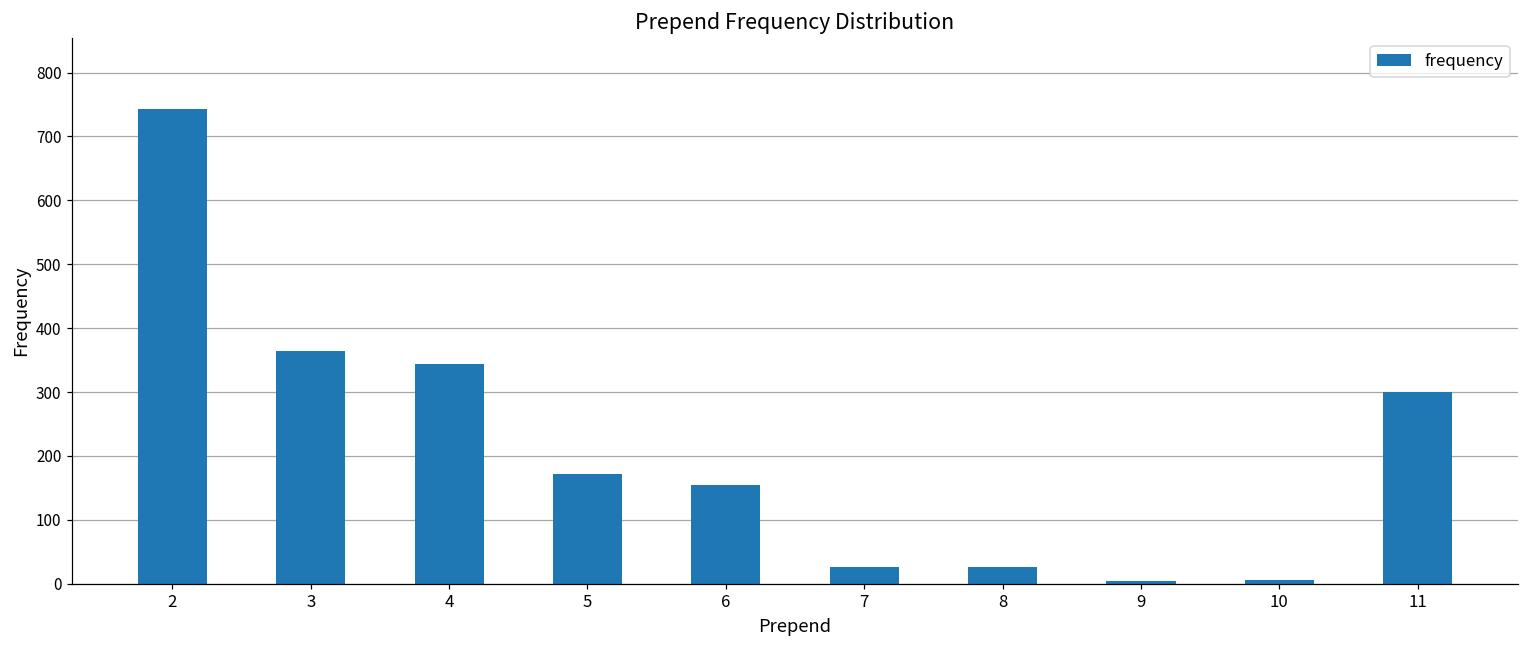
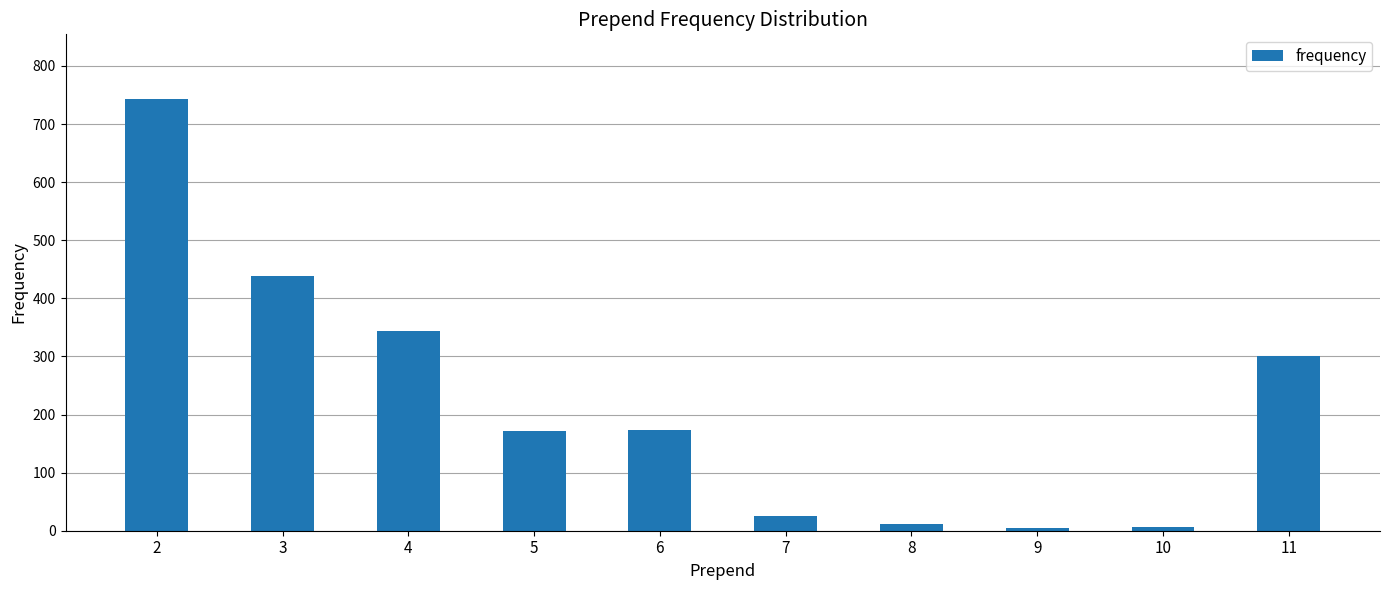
3: 370 -> 440
6: 150 -> 170
8: 30 -> 10
